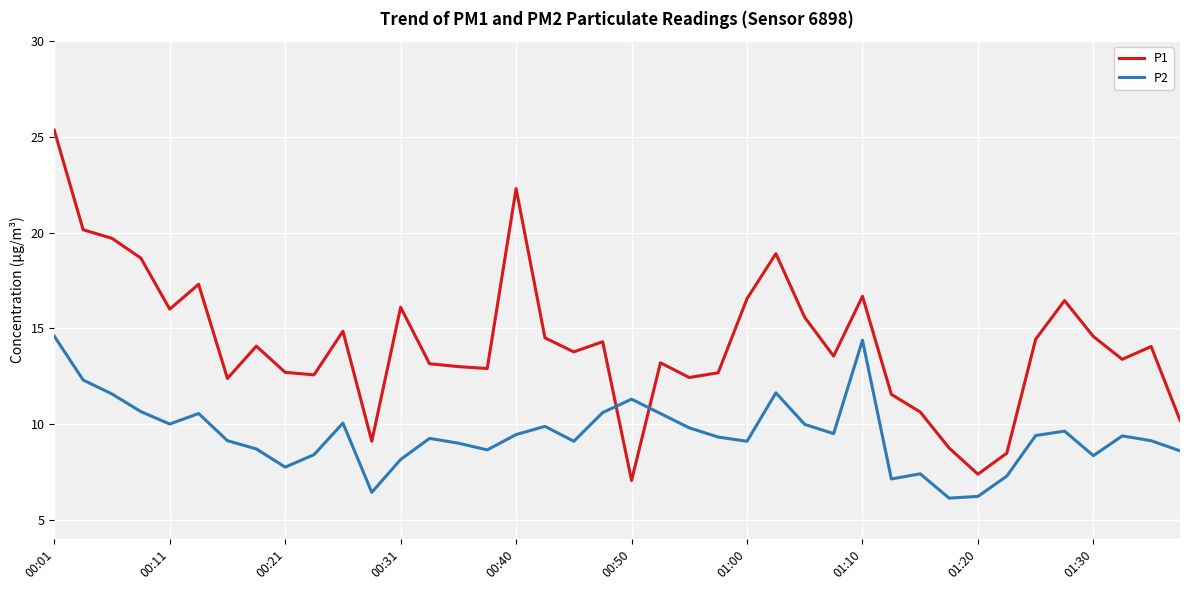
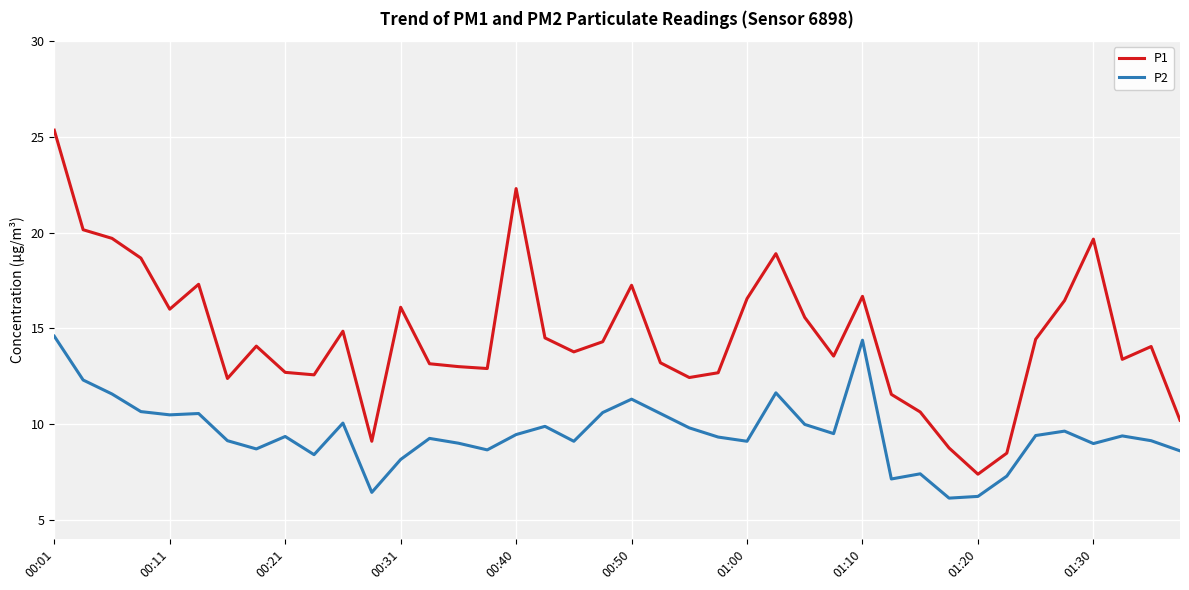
P2, 00:11: 10.0 -> 10.5
P2, 00:21: 7.8 -> 9.4
P1, 00:50: 7.1 -> 17.3
P1, 01:30: 14.6 -> 19.7
P2, 01:30: 8.4 -> 9.0
